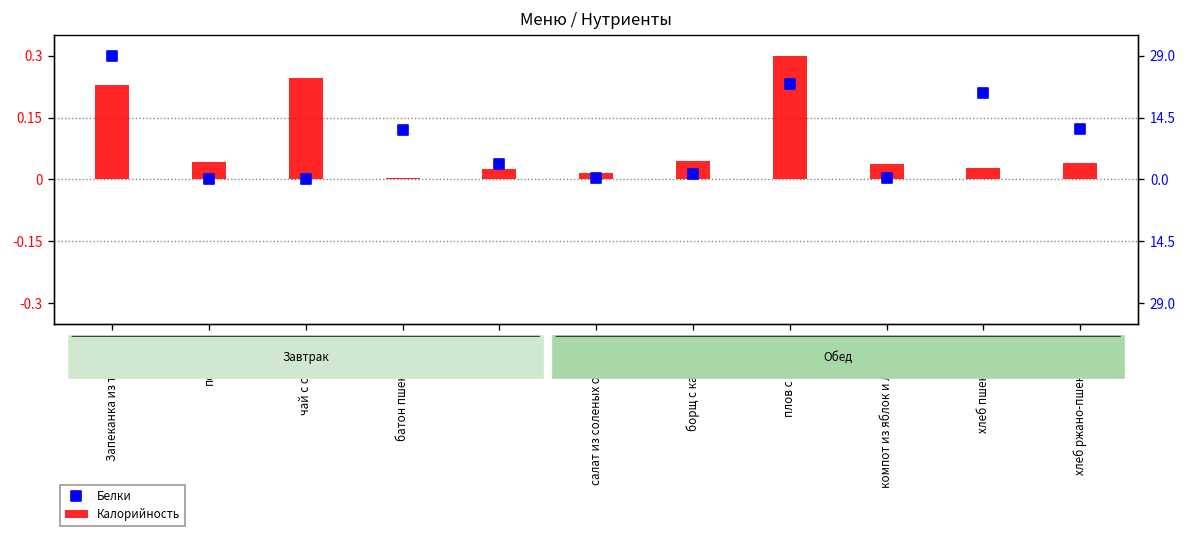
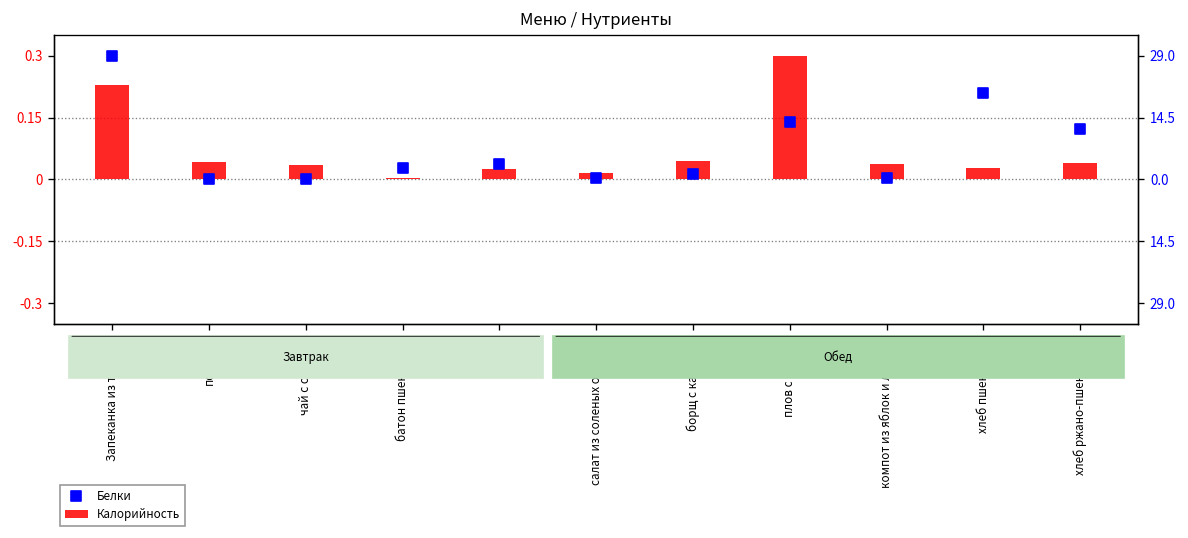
Калорийность, чай с сахаром: 0.25 -> 0.04
Белки, батон пшеничный: 0.12 -> 0.03
Белки, плов с птицей: 0.23 -> 0.14
